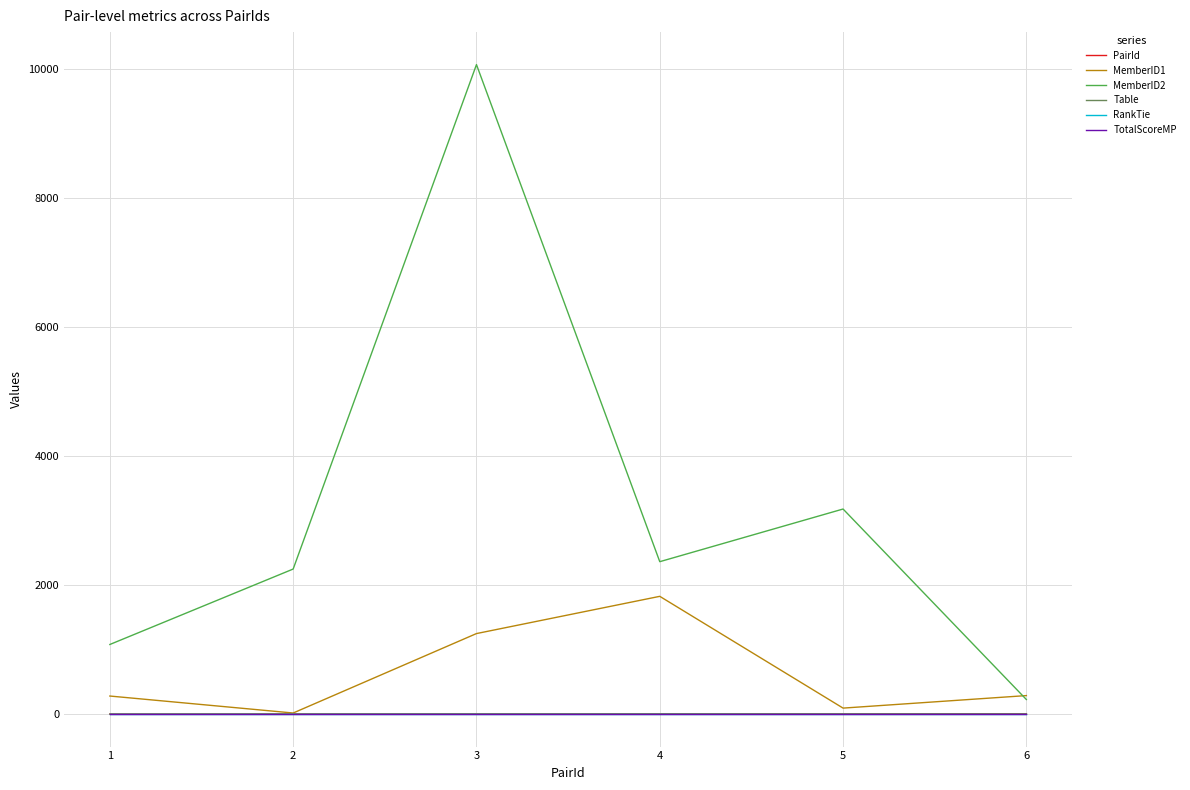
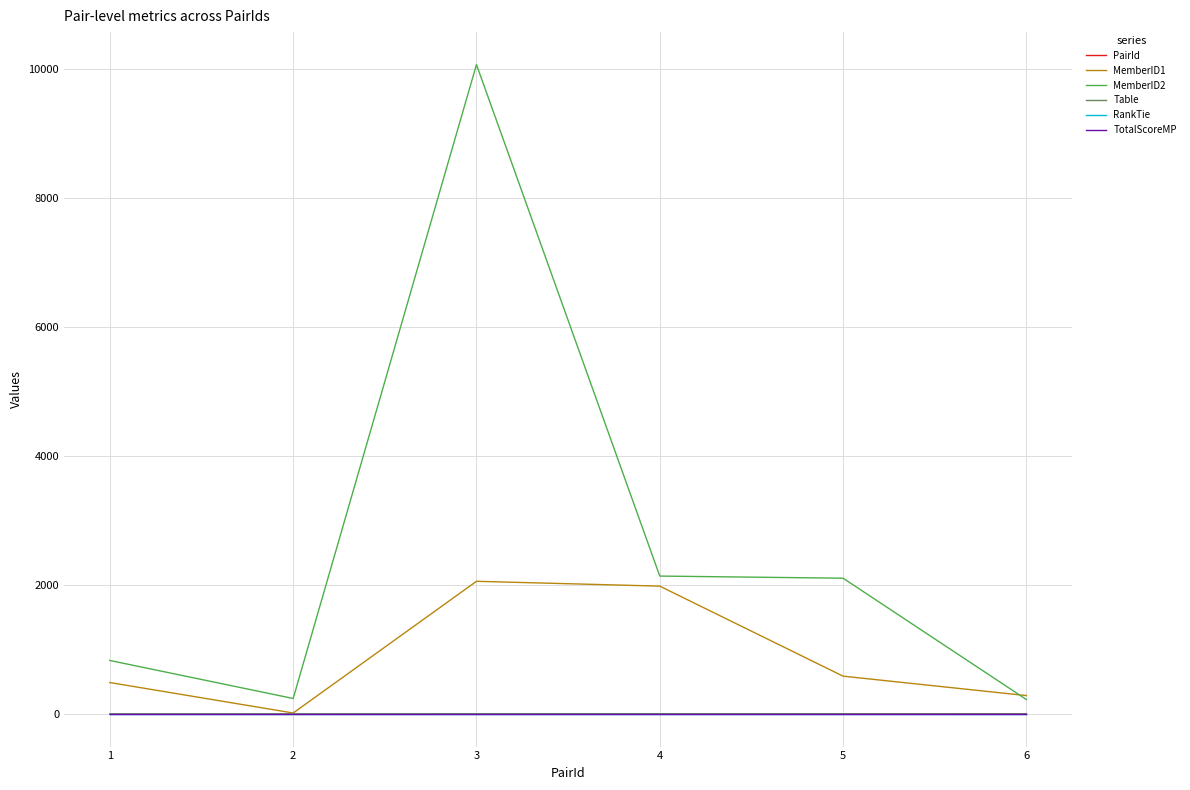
MemberID1, 1: 300 -> 500
MemberID2, 1: 1100 -> 800
MemberID2, 2: 2200 -> 200
MemberID1, 3: 1200 -> 2100
MemberID1, 4: 1800 -> 2000
MemberID2, 4: 2400 -> 2100
MemberID1, 5: 100 -> 600
MemberID2, 5: 3200 -> 2100
